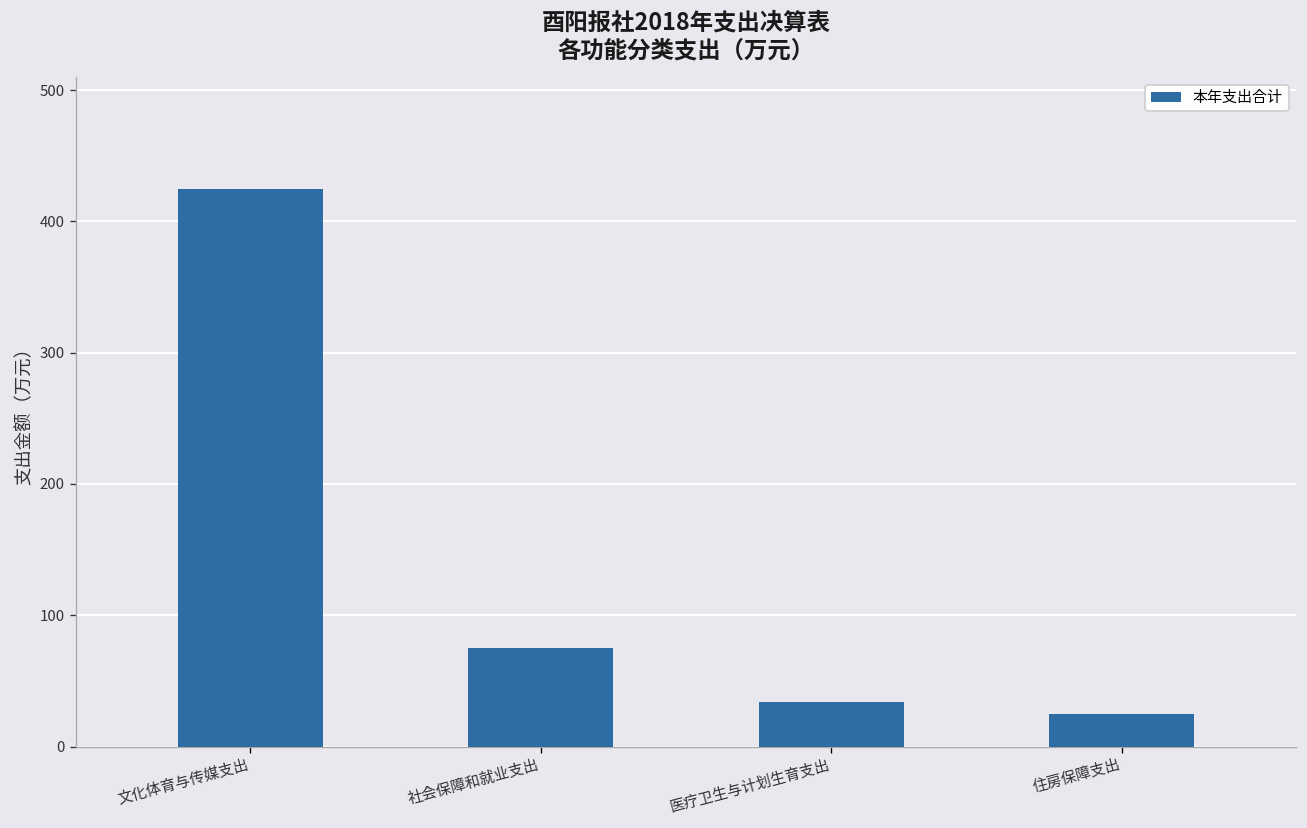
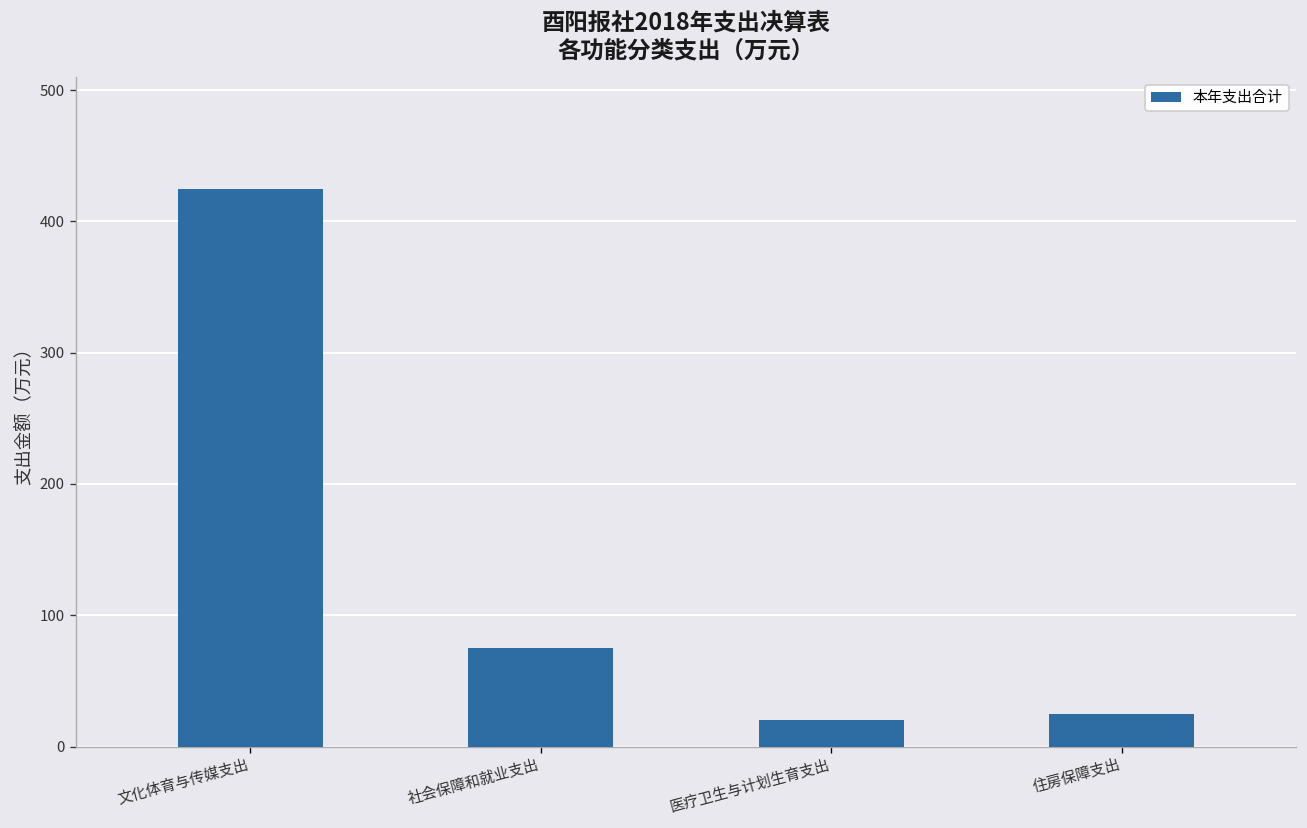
医疗卫生与计划生育支出: 34 -> 20
